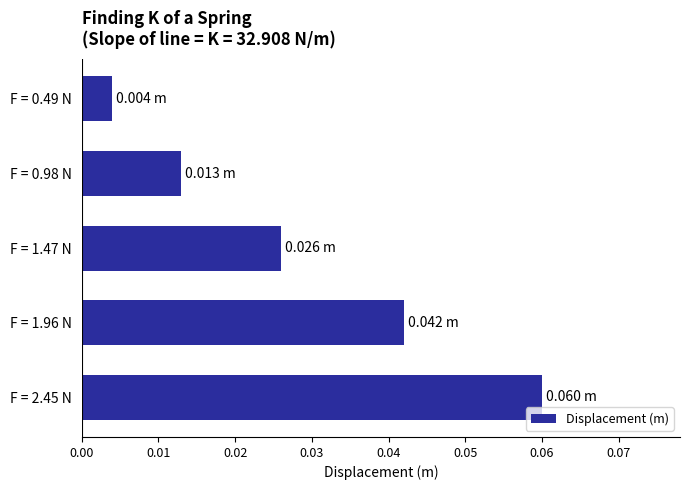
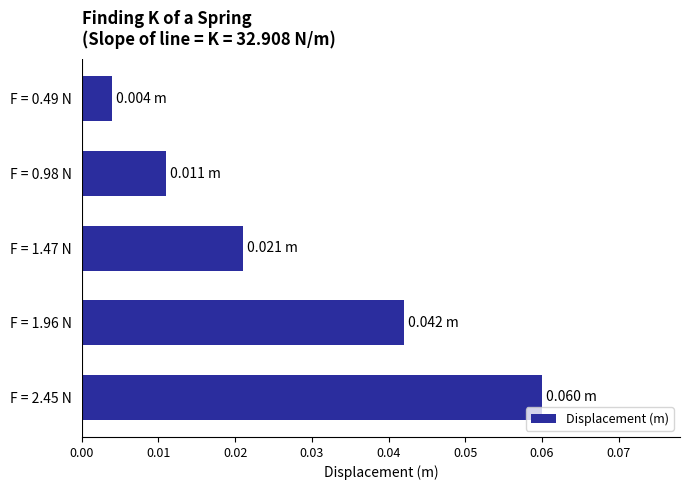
F = 0.98 N: 0.013 -> 0.011
F = 1.47 N: 0.026 -> 0.021
